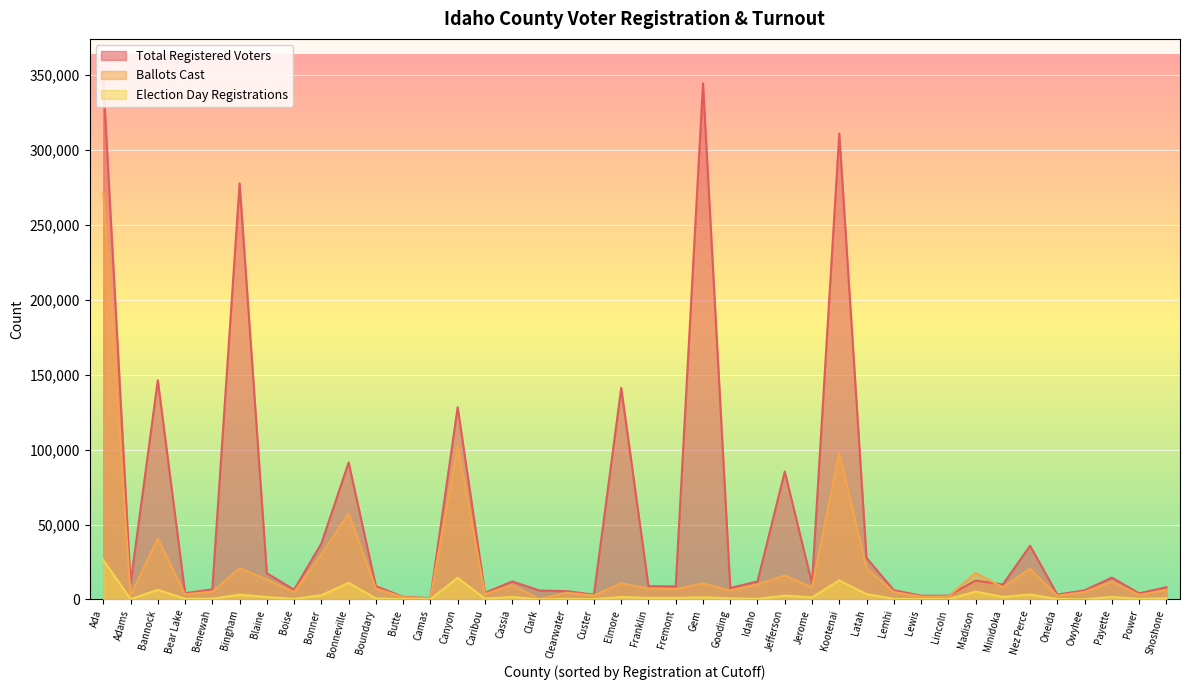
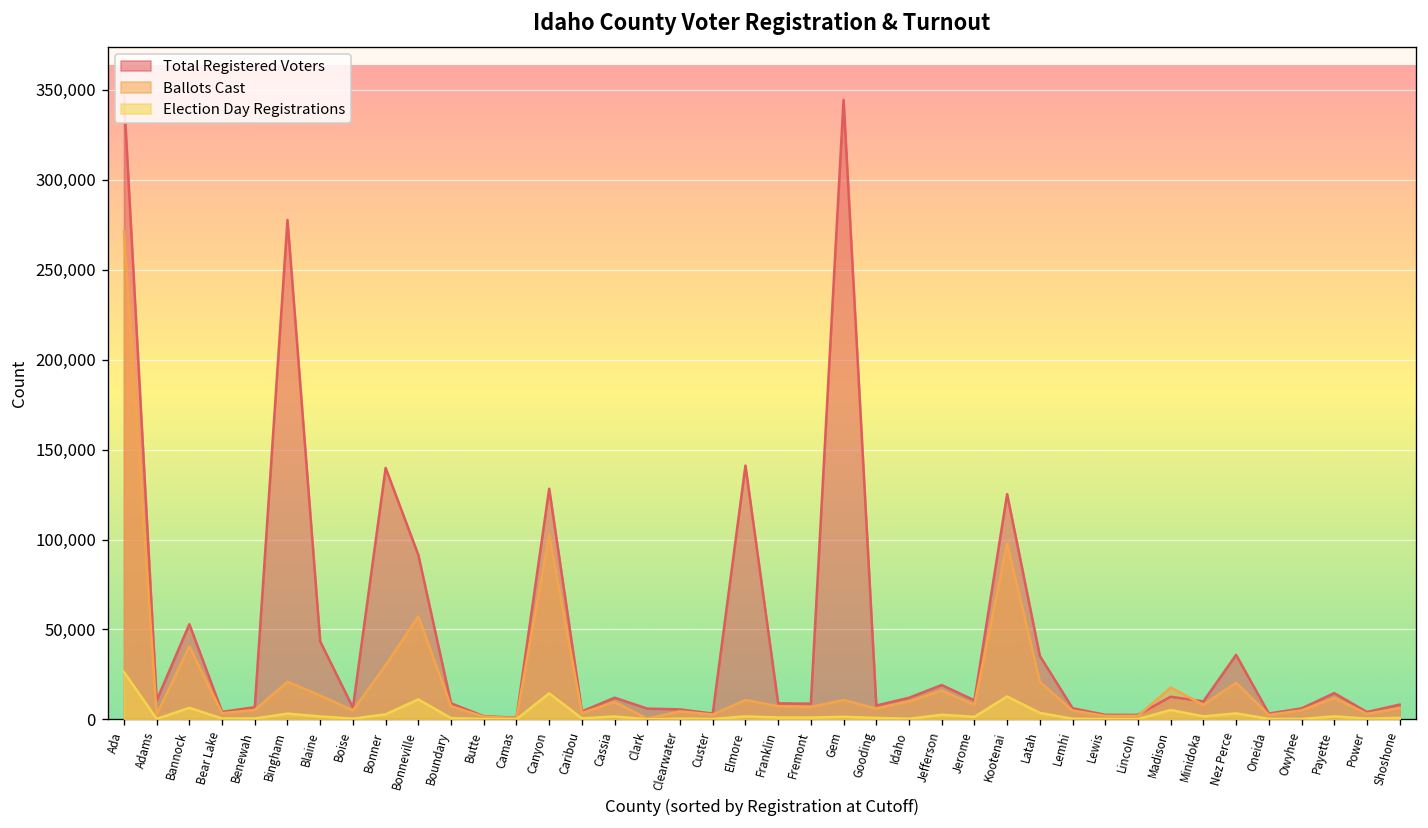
Total Registered Voters, Bannock: 146,000 -> 53,000
Total Registered Voters, Blaine: 17,000 -> 43,000
Total Registered Voters, Bonner: 37,000 -> 140,000
Total Registered Voters, Jefferson: 85,000 -> 19,000
Total Registered Voters, Kootenai: 311,000 -> 125,000
Total Registered Voters, Latah: 28,000 -> 35,000
